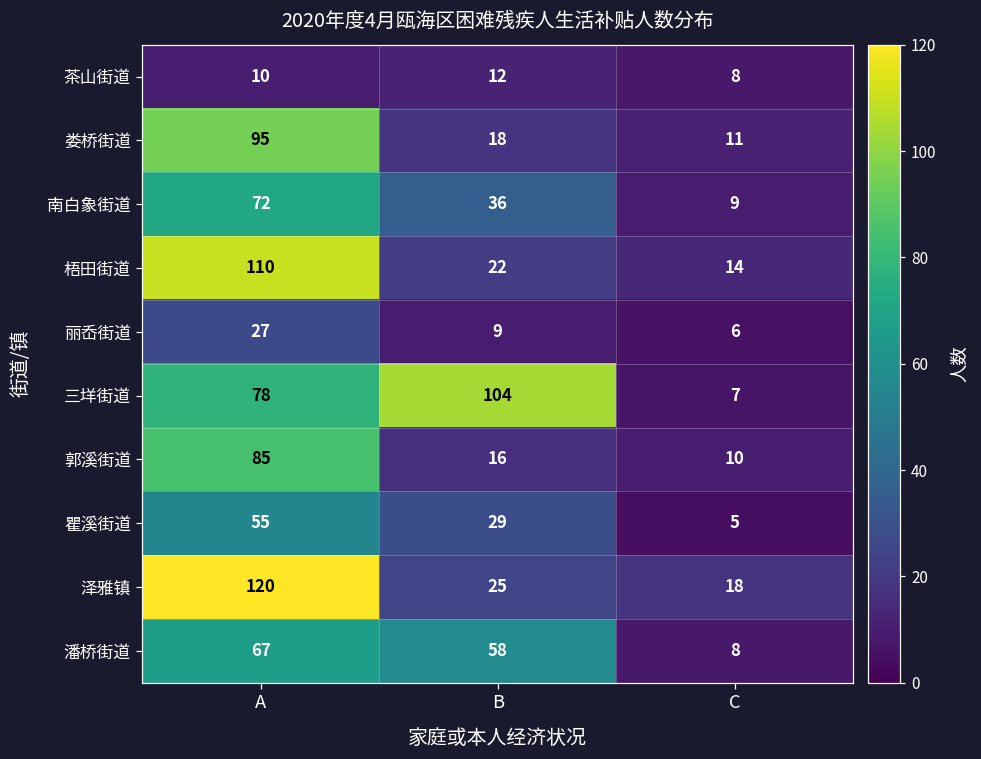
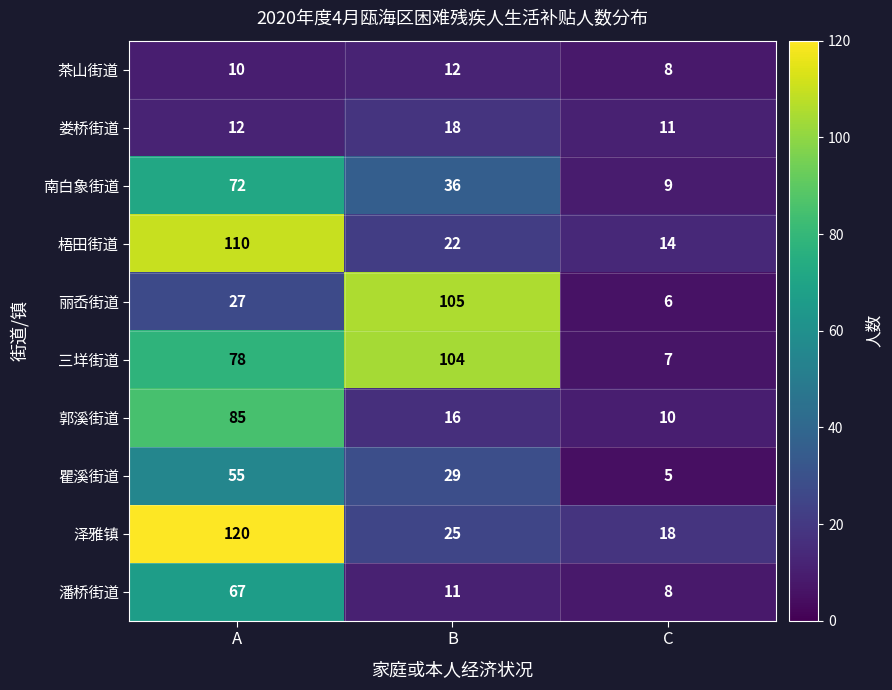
娄桥街道, A: 95 -> 12
丽岙街道, B: 9 -> 105
潘桥街道, B: 58 -> 11
